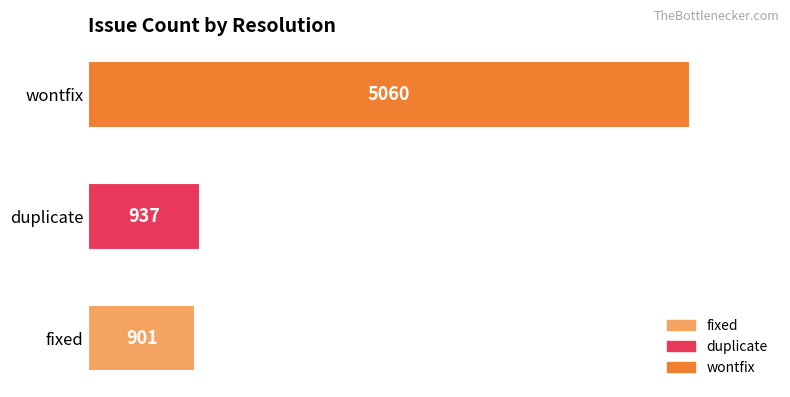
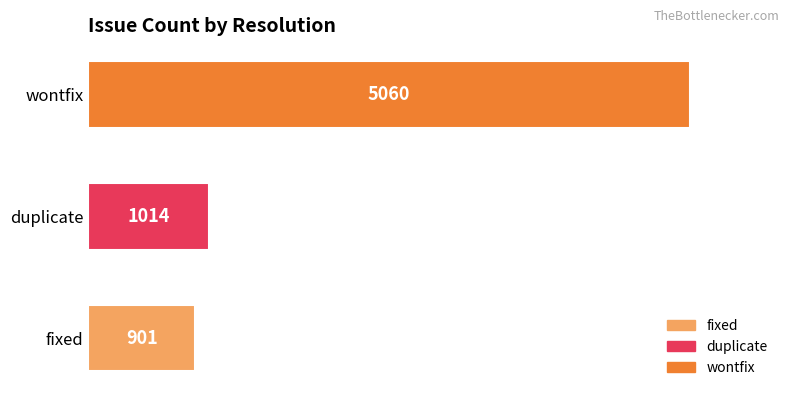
duplicate: 937 -> 1014
